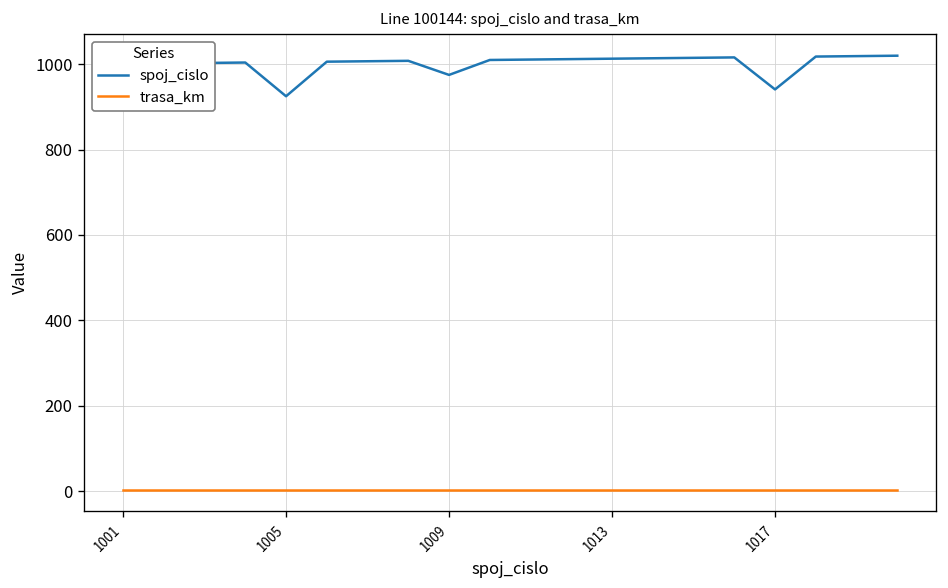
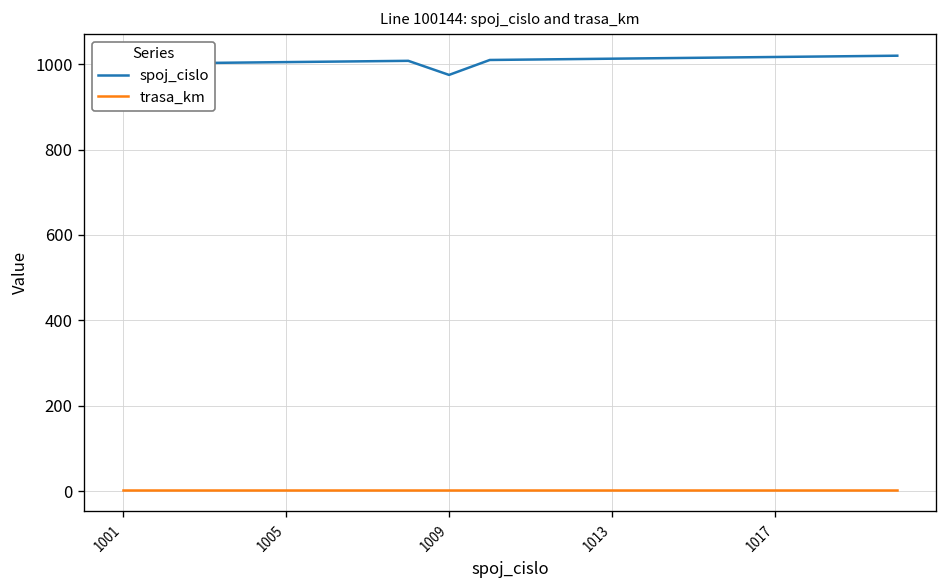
spoj_cislo, 1005: 930 -> 1010
spoj_cislo, 1017: 940 -> 1020
